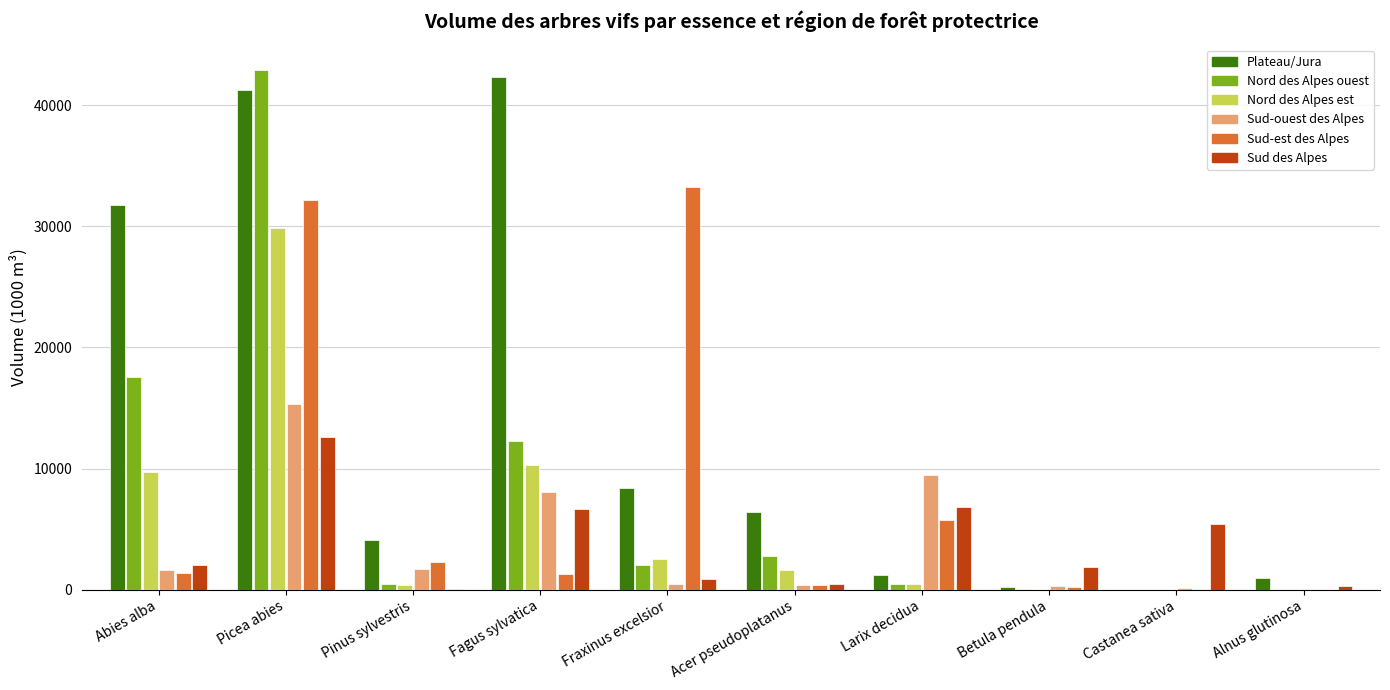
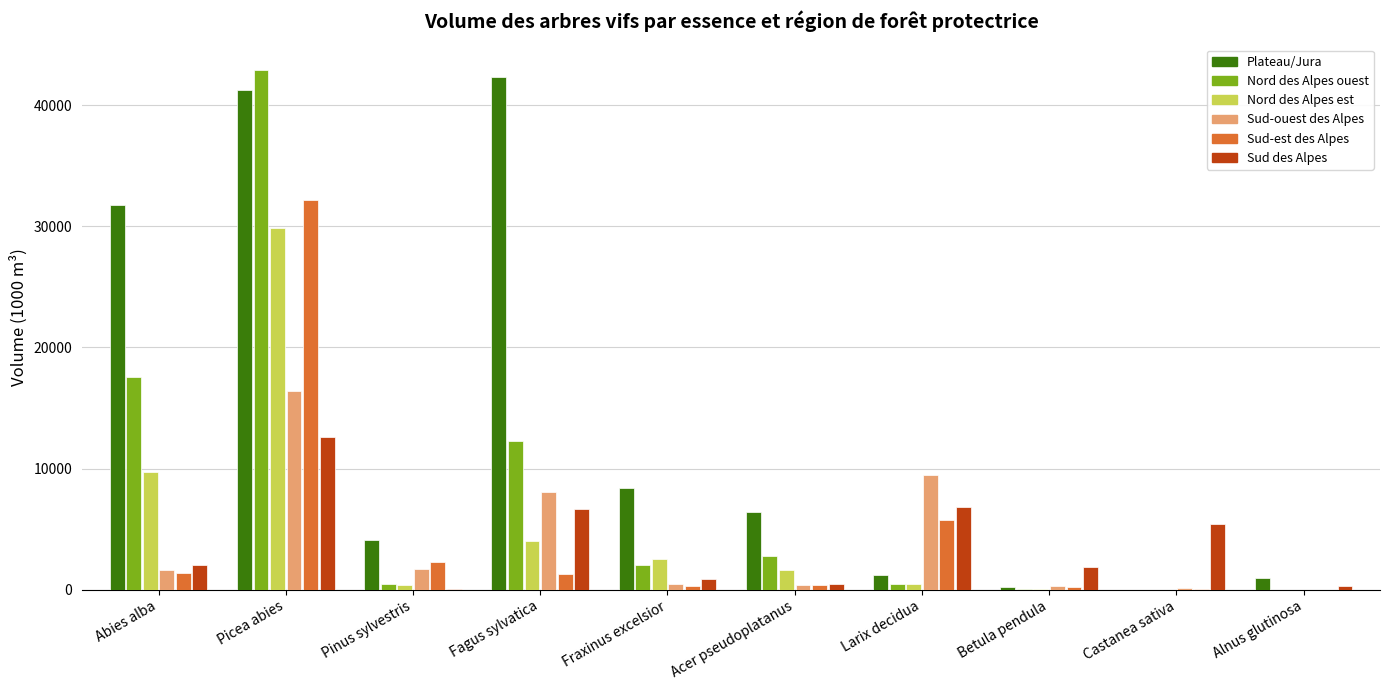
Sud-ouest des Alpes, Picea abies: 15400 -> 16400
Nord des Alpes est, Fagus sylvatica: 10300 -> 4100
Sud-est des Alpes, Fraxinus excelsior: 33300 -> 300
